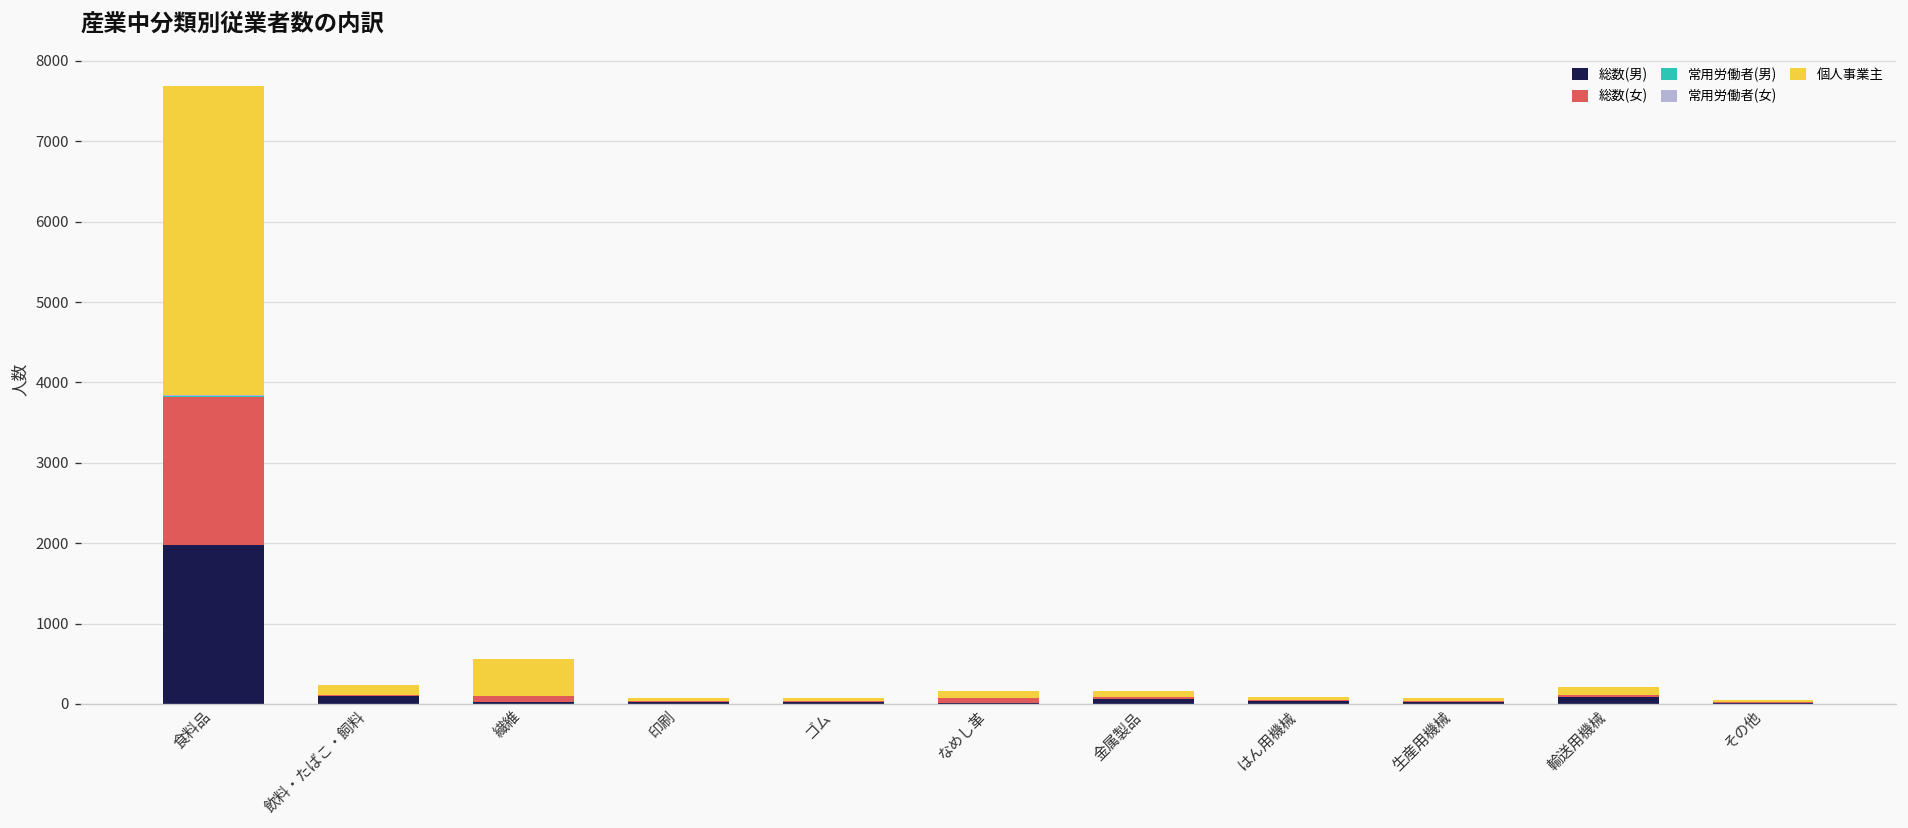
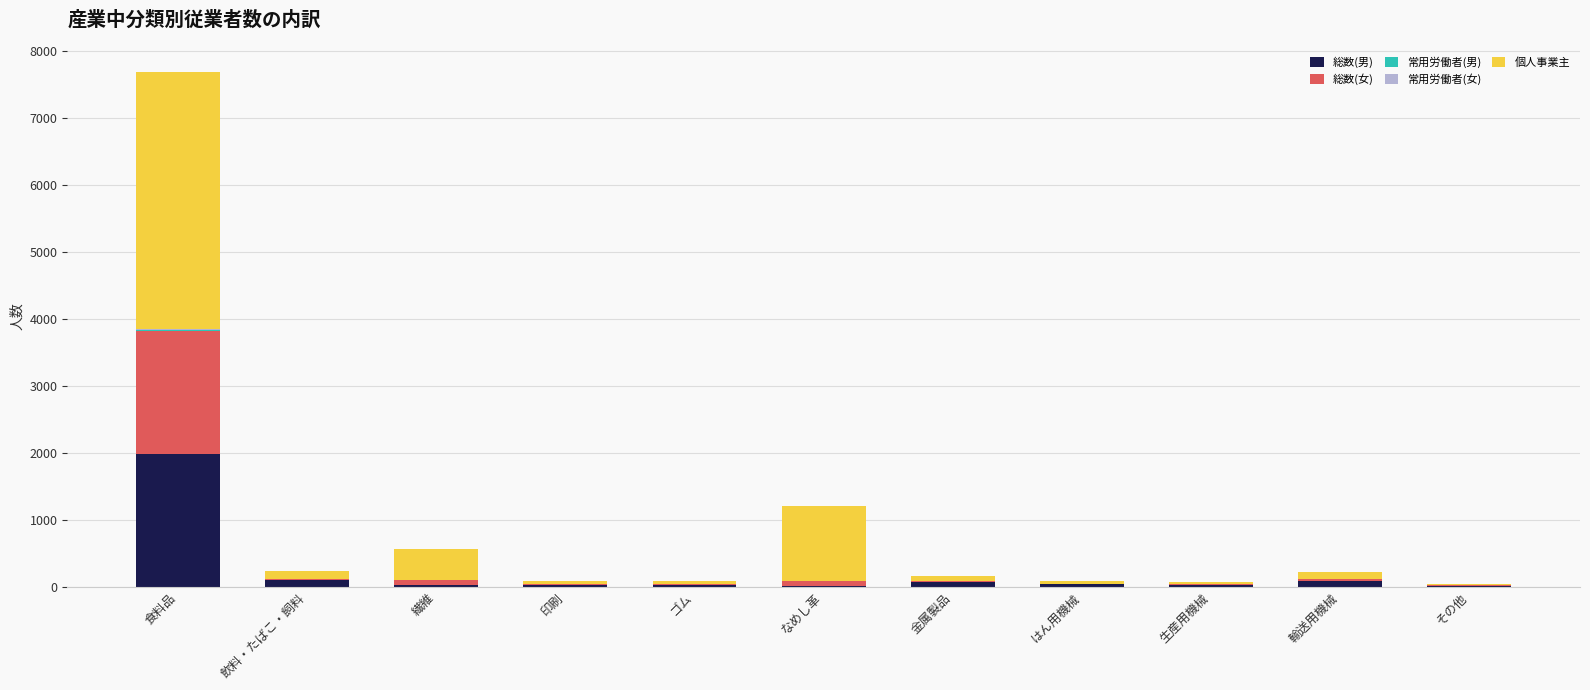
個人事業主, なめし革: 100 -> 1100
